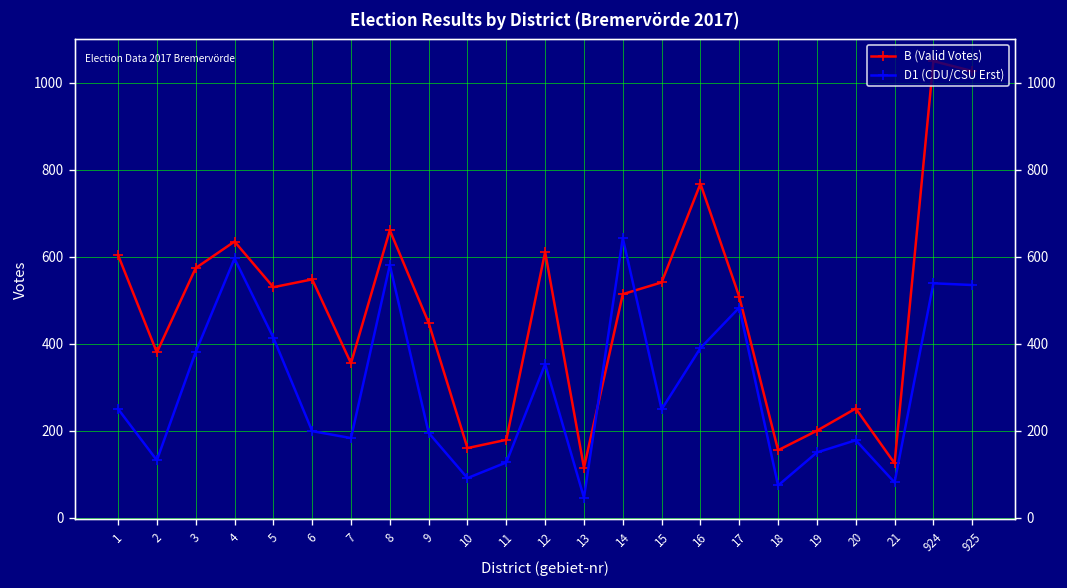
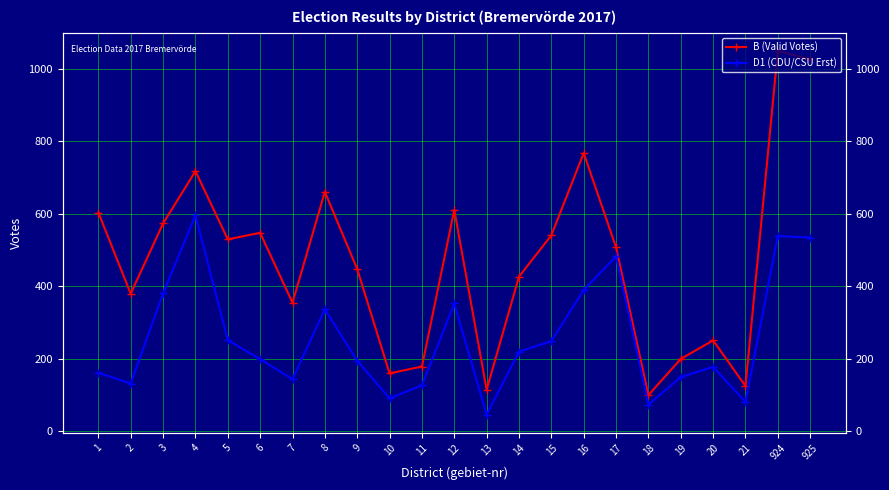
D1 (CDU/CSU Erst), 1: 250 -> 160
B (Valid Votes), 4: 640 -> 720
D1 (CDU/CSU Erst), 5: 410 -> 250
D1 (CDU/CSU Erst), 7: 180 -> 140
D1 (CDU/CSU Erst), 8: 580 -> 340
B (Valid Votes), 14: 510 -> 430
D1 (CDU/CSU Erst), 14: 640 -> 220
B (Valid Votes), 18: 160 -> 100
